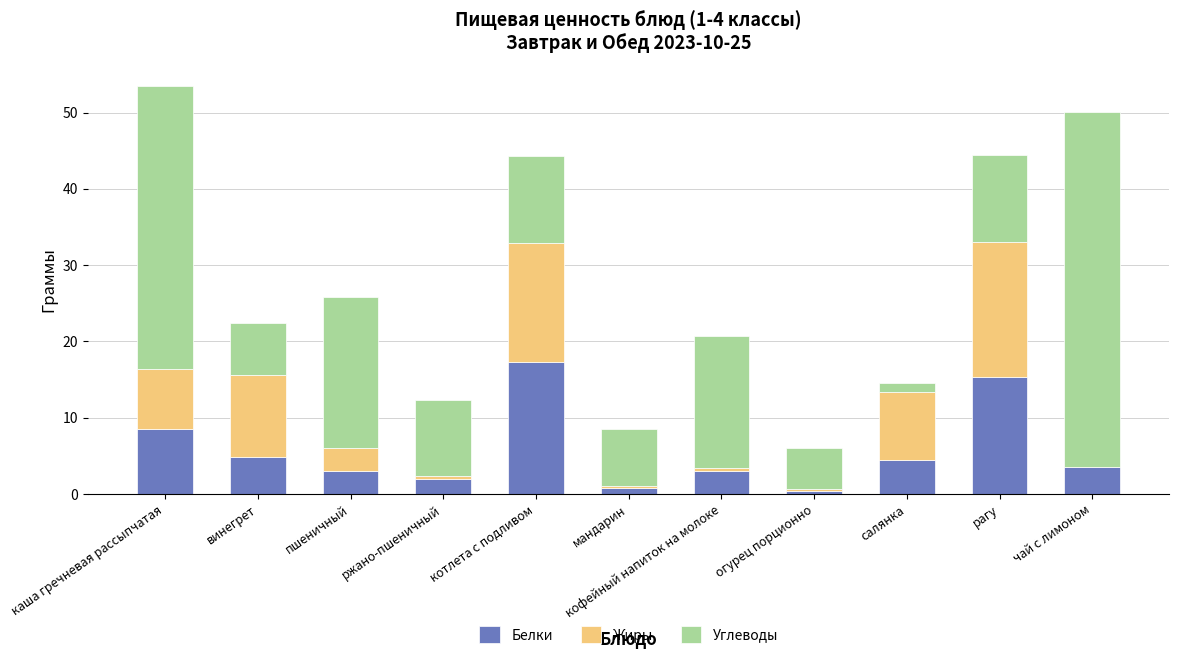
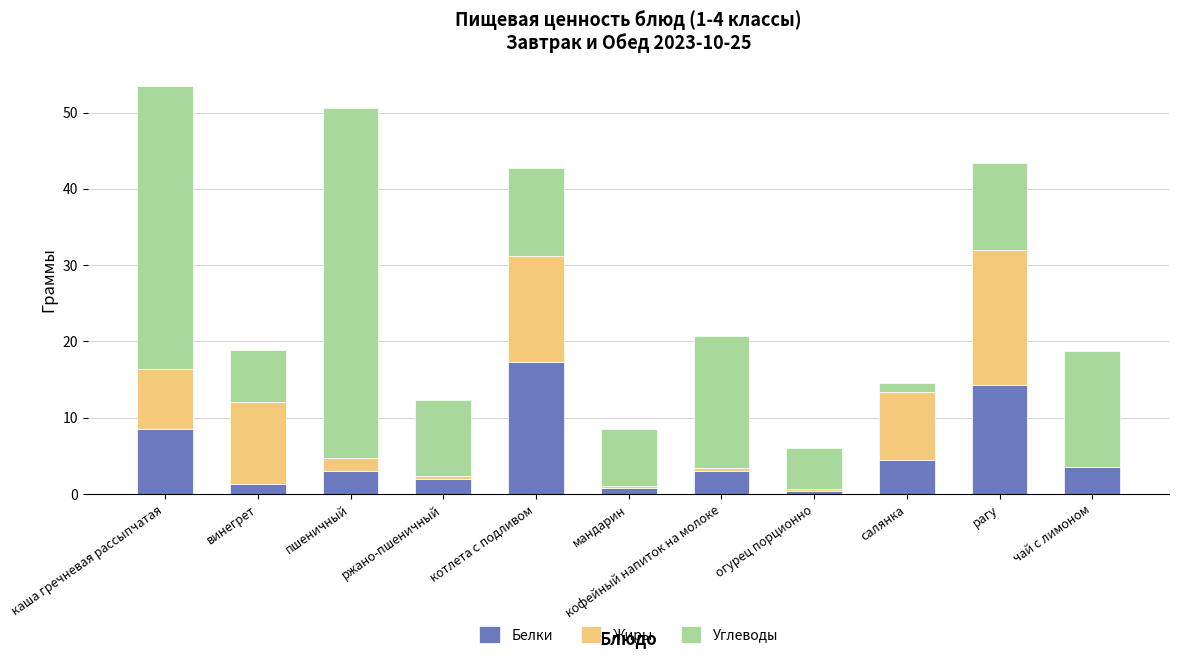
Белки, винегрет: 5 -> 1
Жиры, пшеничный: 3 -> 2
Углеводы, пшеничный: 20 -> 46
Жиры, котлета с подливом: 16 -> 14
Белки, рагу: 15 -> 14
Углеводы, чай с лимоном: 47 -> 15
